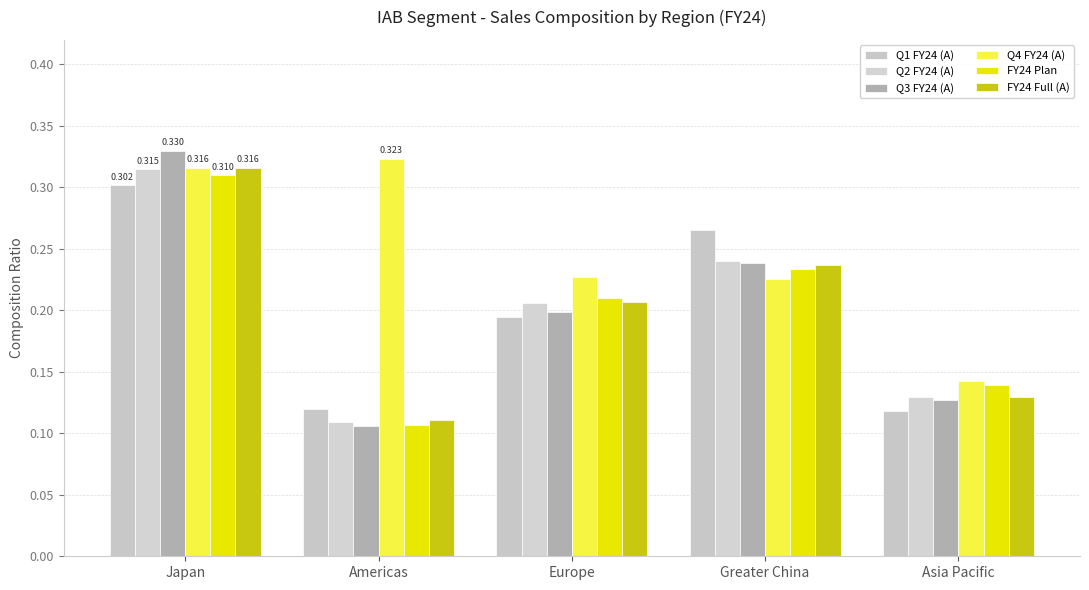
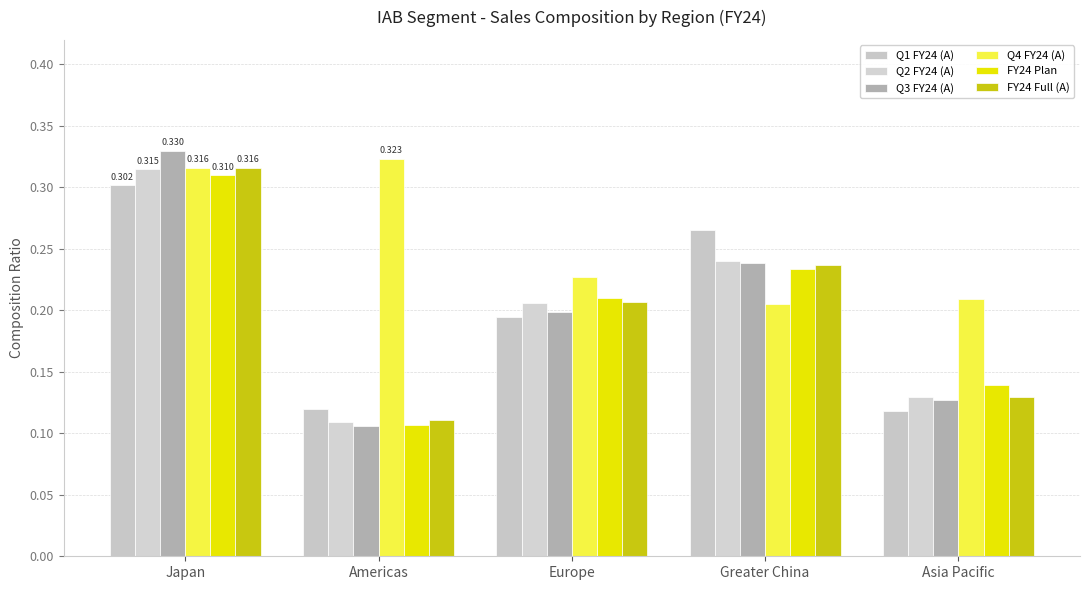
Q4 FY24 (A), Greater China: 0.226 -> 0.205
Q4 FY24 (A), Asia Pacific: 0.142 -> 0.209
